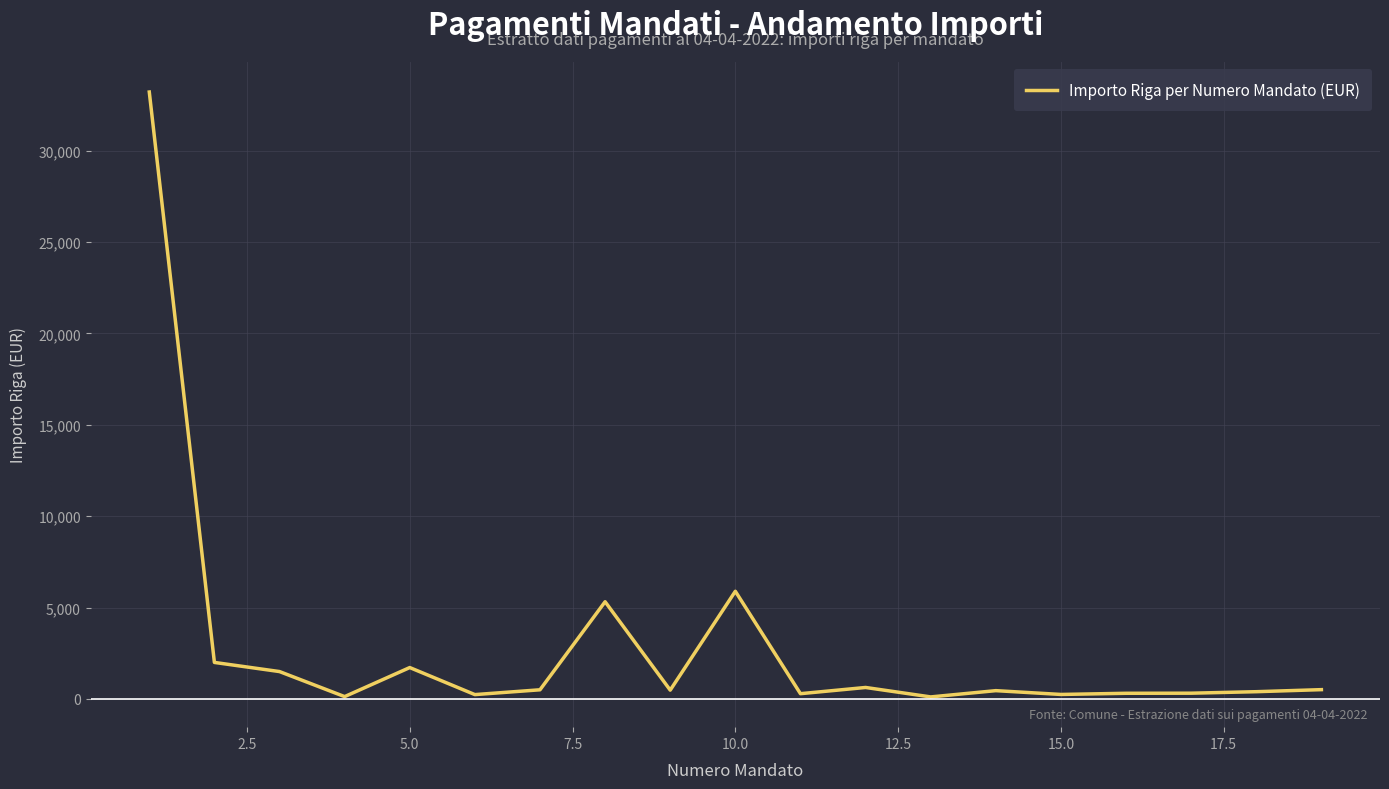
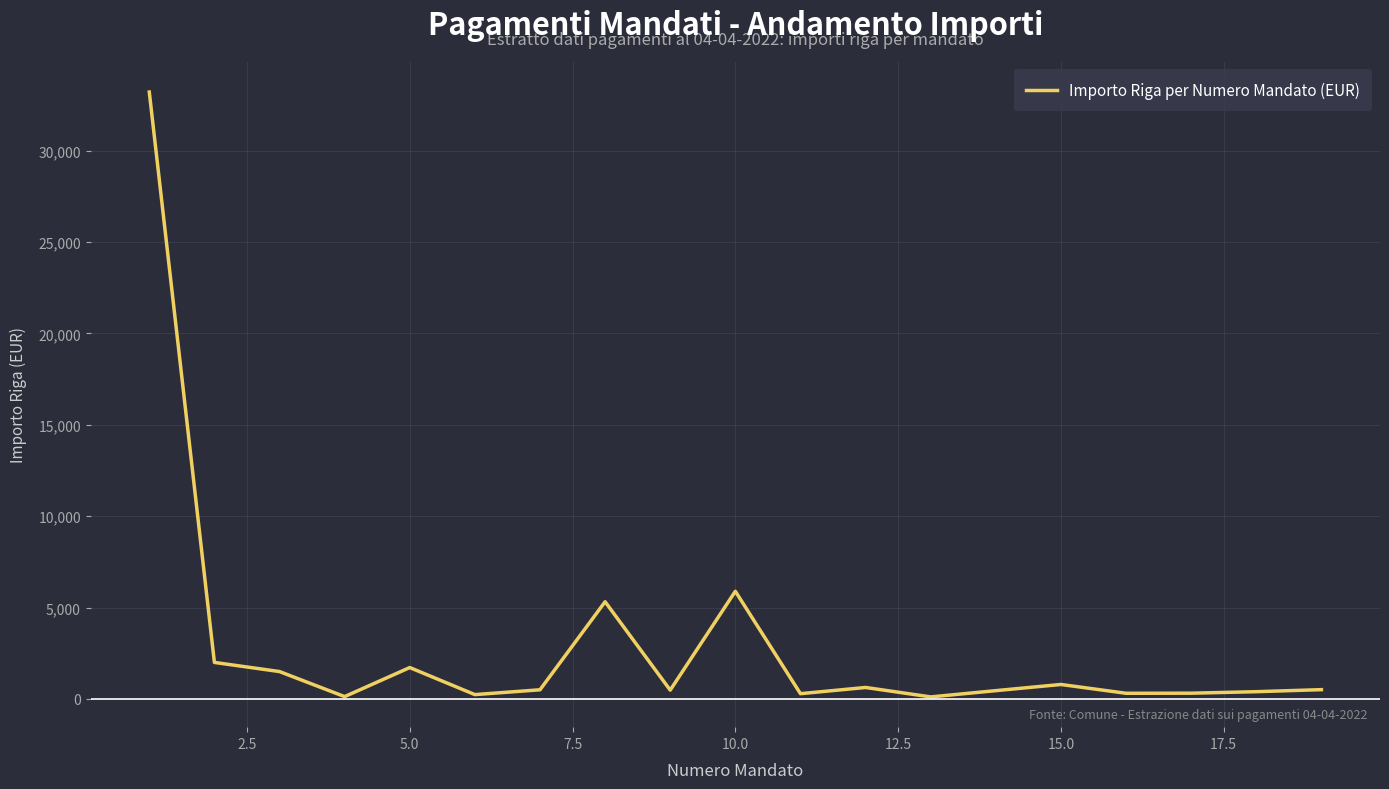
15.0: 200 -> 800
